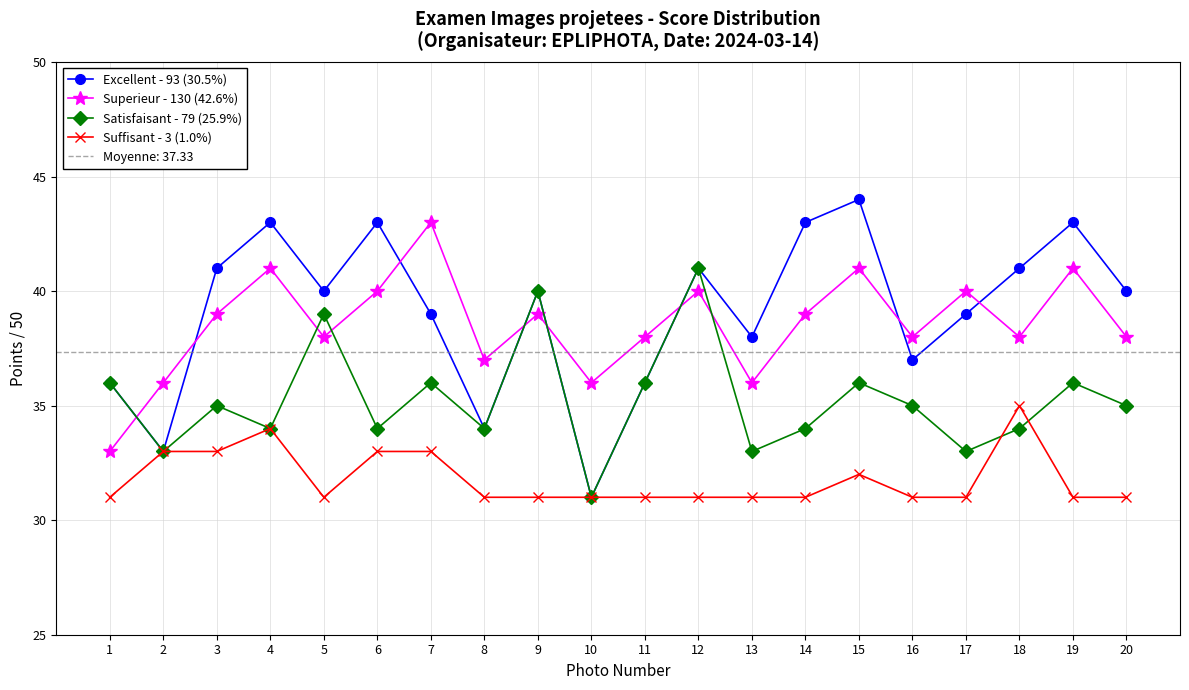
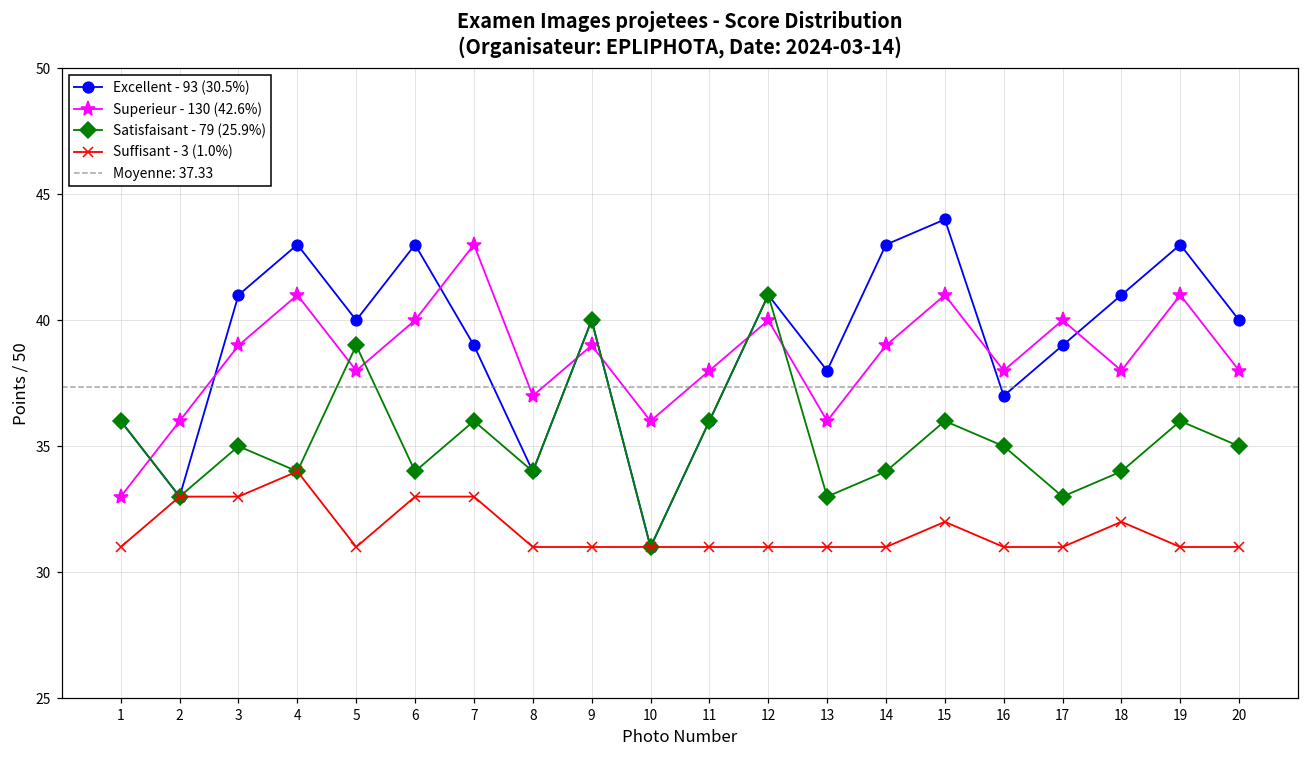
Suffisant - 3 (1.0%), 18: 35 -> 32
